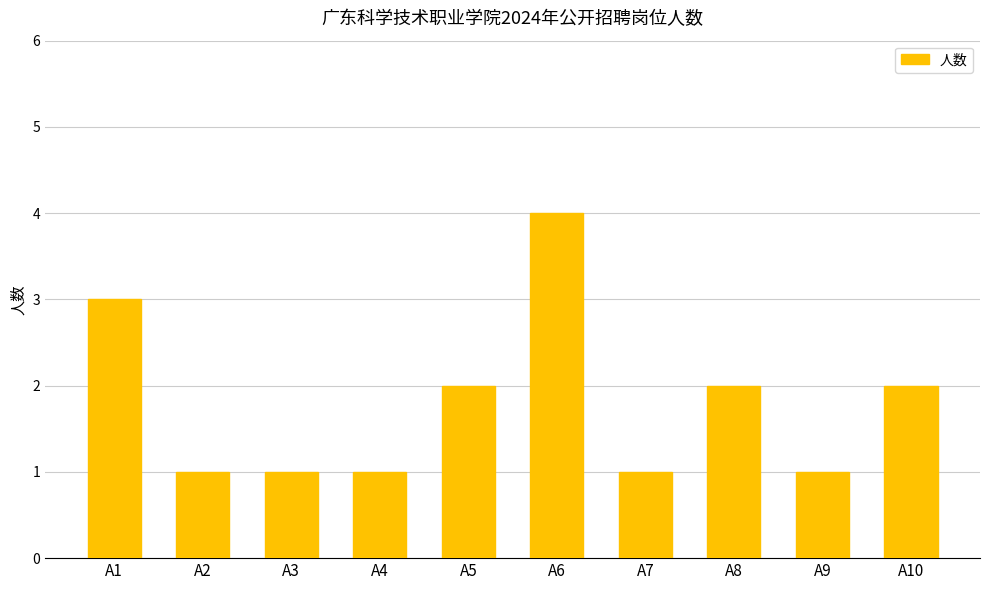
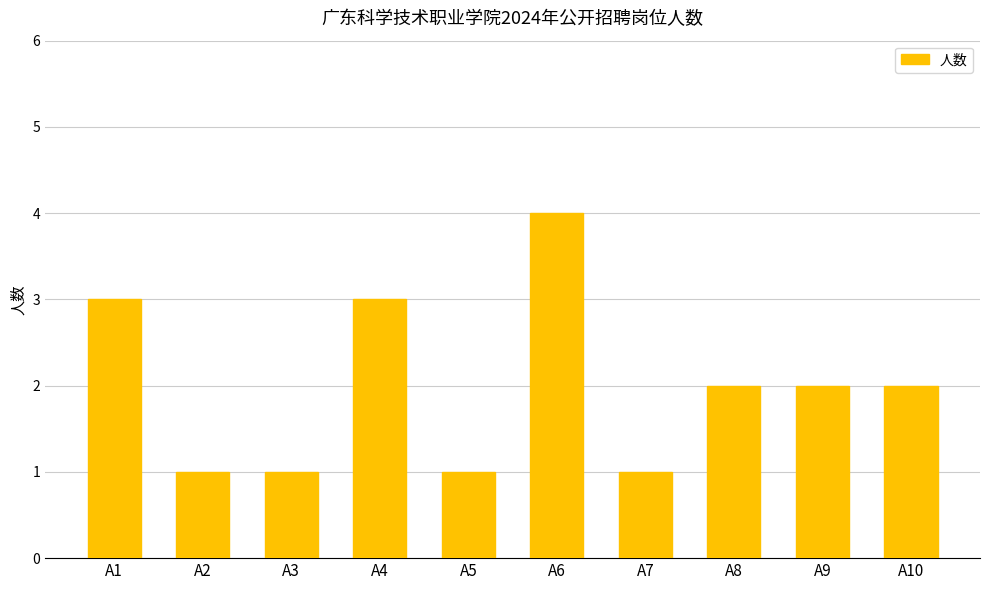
A4: 1 -> 3
A5: 2 -> 1
A9: 1 -> 2
